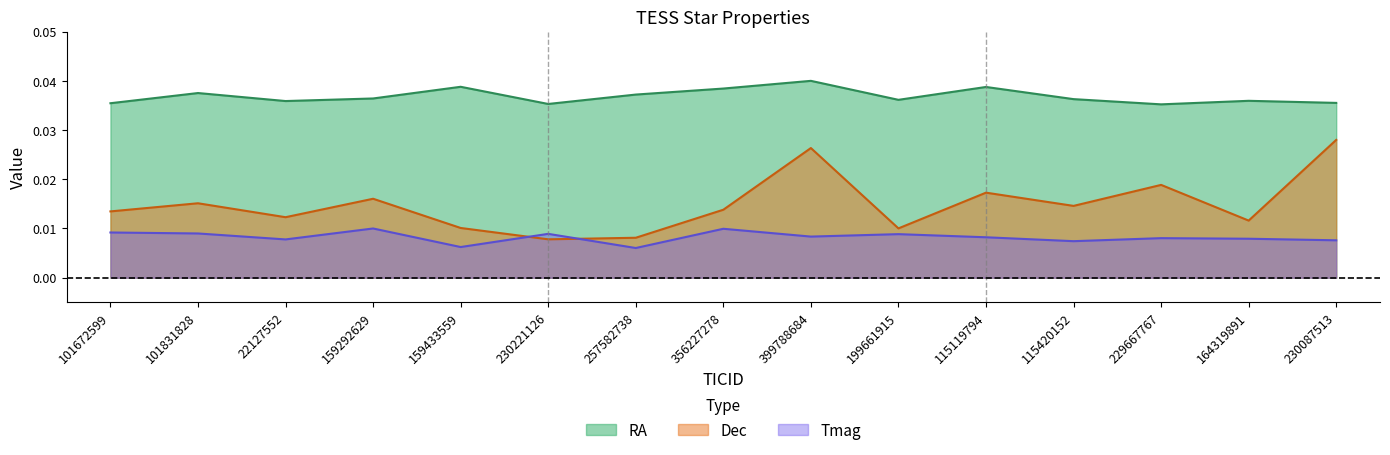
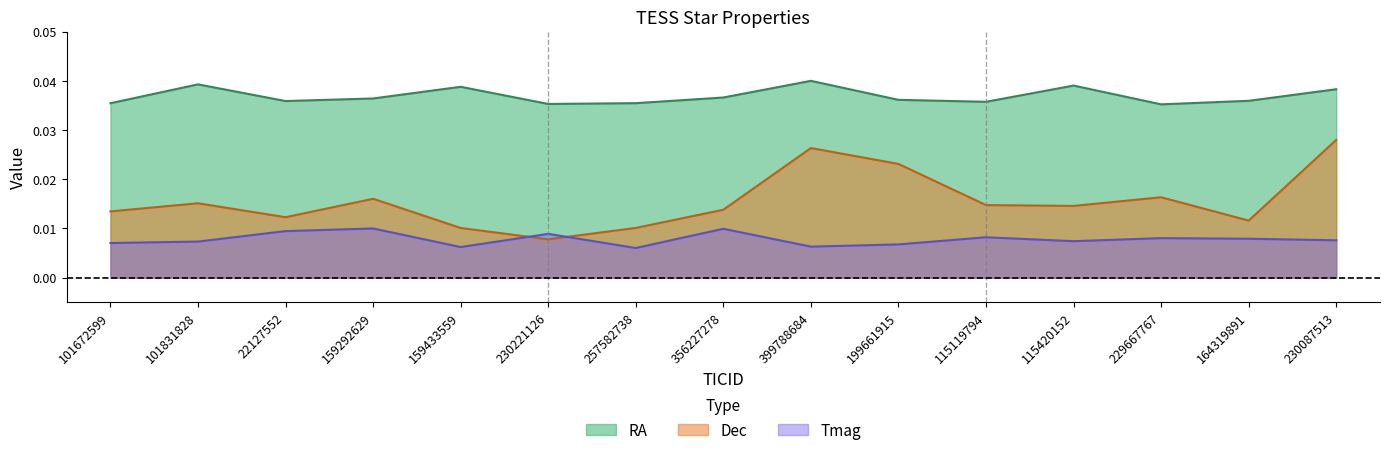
Tmag, 101672599: 0.009 -> 0.007
RA, 101831828: 0.038 -> 0.039
Tmag, 101831828: 0.009 -> 0.007
Tmag, 22127552: 0.008 -> 0.009
RA, 257582738: 0.037 -> 0.035
Dec, 257582738: 0.008 -> 0.010
RA, 356227278: 0.038 -> 0.037
Tmag, 399788684: 0.008 -> 0.006
Dec, 199661915: 0.010 -> 0.023
Tmag, 199661915: 0.009 -> 0.007
RA, 115119794: 0.039 -> 0.036
Dec, 115119794: 0.017 -> 0.015
RA, 115420152: 0.036 -> 0.039
Dec, 229667767: 0.019 -> 0.016
RA, 230087513: 0.036 -> 0.038
